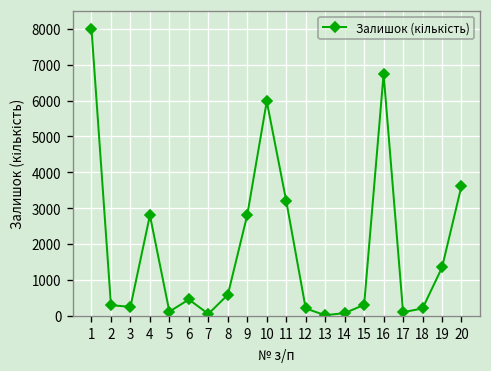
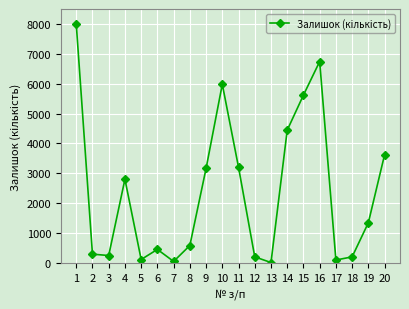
9: 2800 -> 3200
14: 100 -> 4400
15: 300 -> 5600
